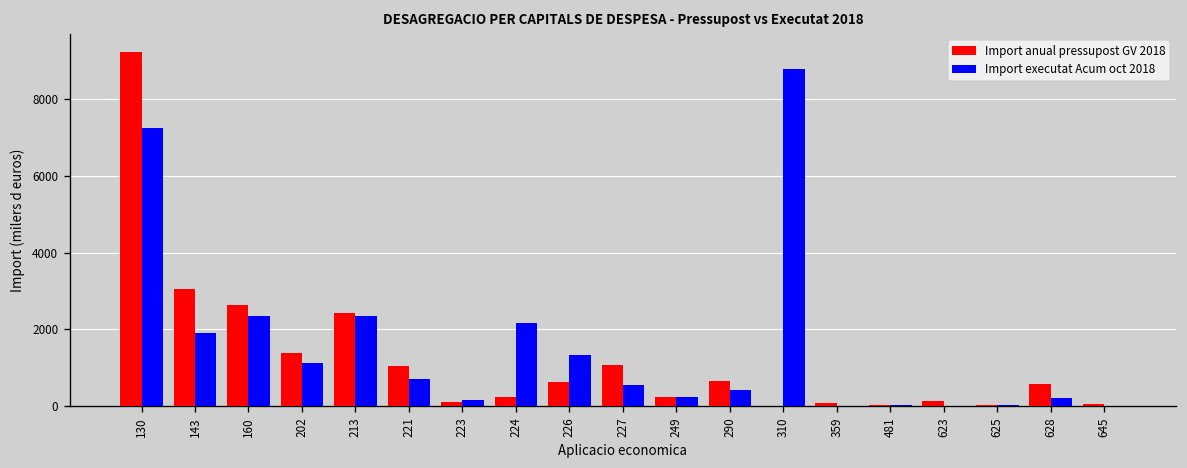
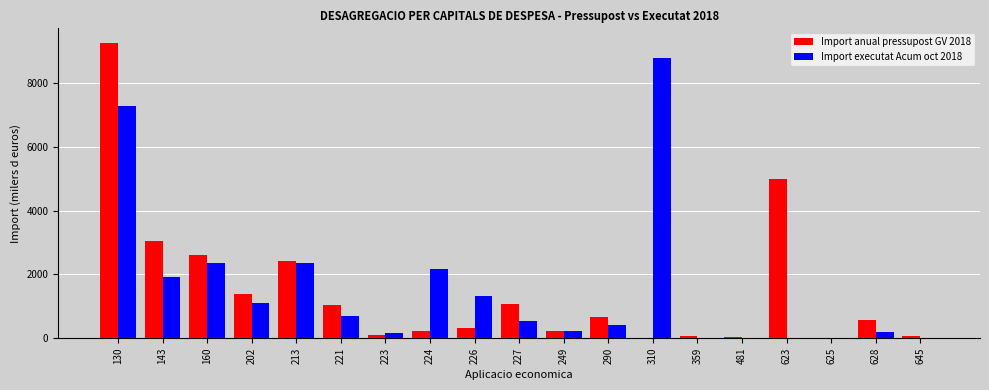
Import anual pressupost GV 2018, 226: 600 -> 300
Import anual pressupost GV 2018, 623: 100 -> 5000
